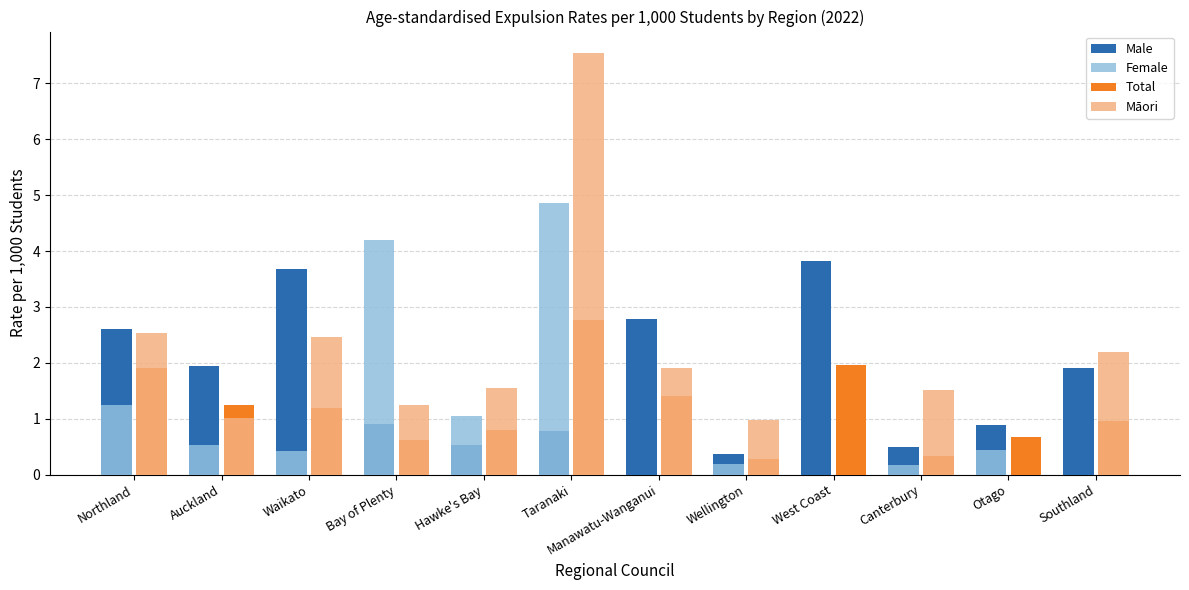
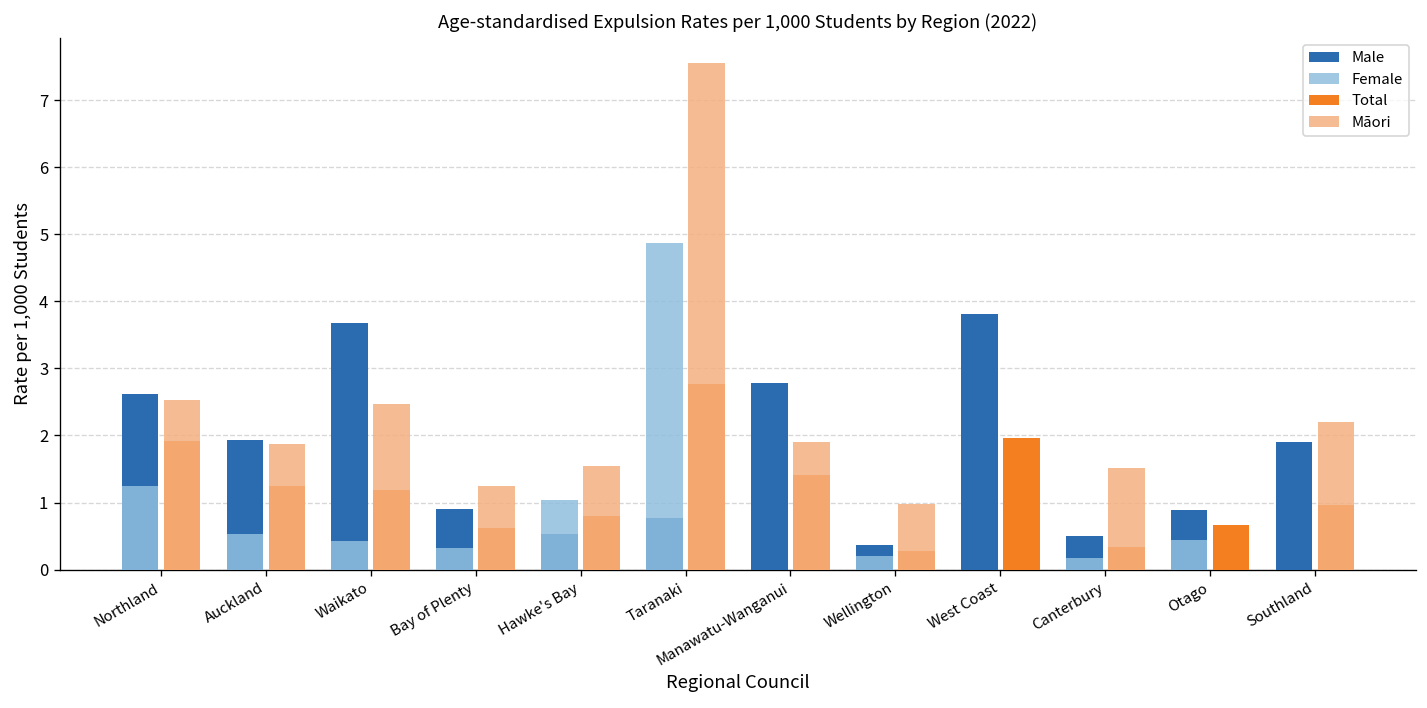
Māori, Auckland: 1.0 -> 1.9
Female, Bay of Plenty: 4.2 -> 0.3
